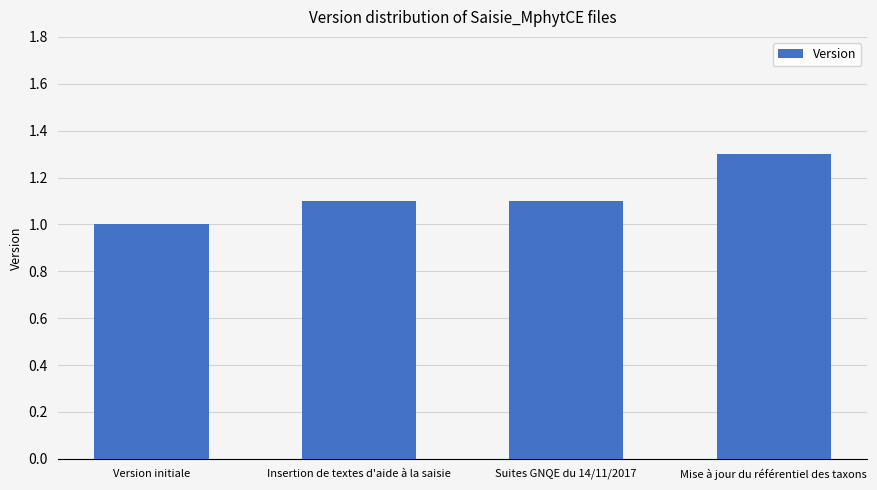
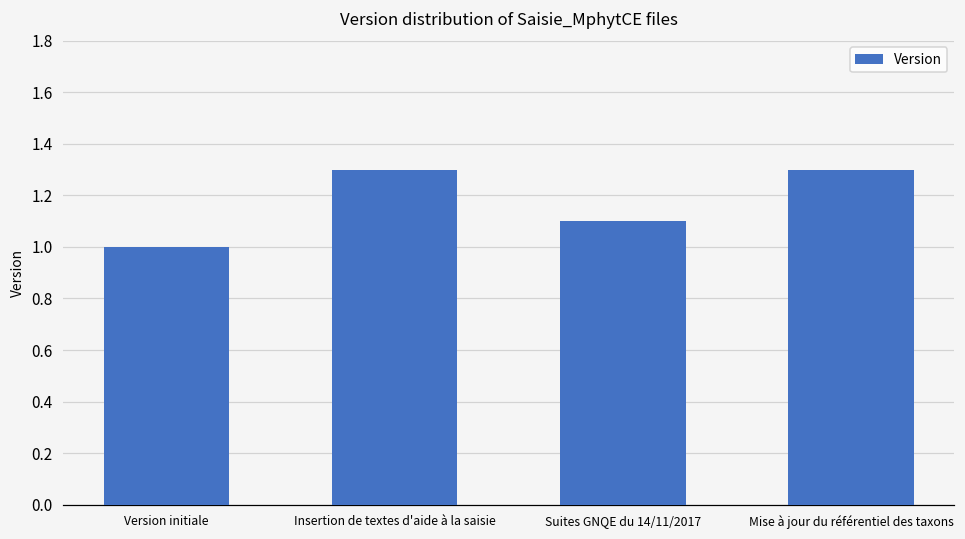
Insertion de textes d'aide à la saisie: 1.1 -> 1.3
